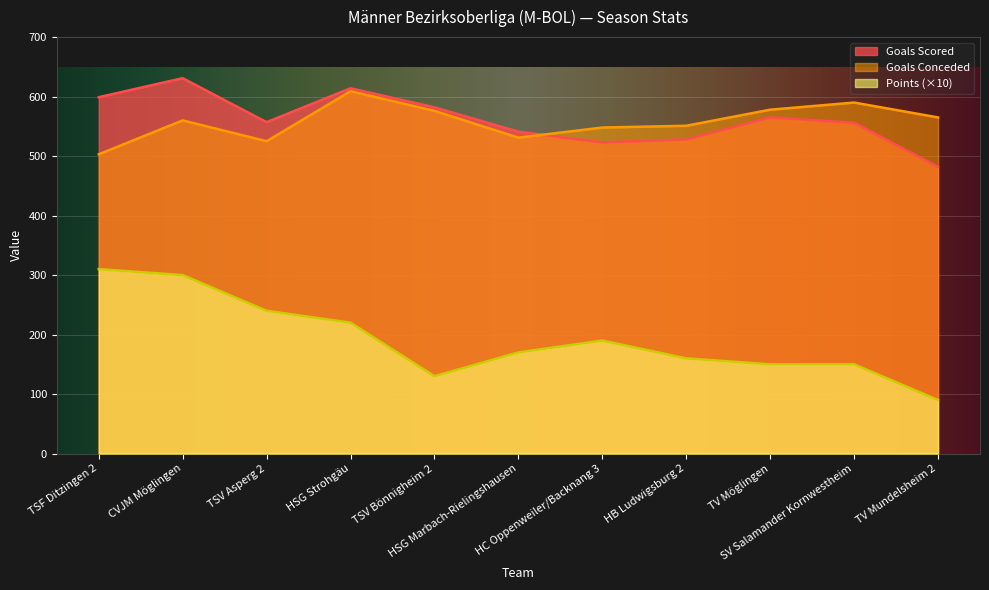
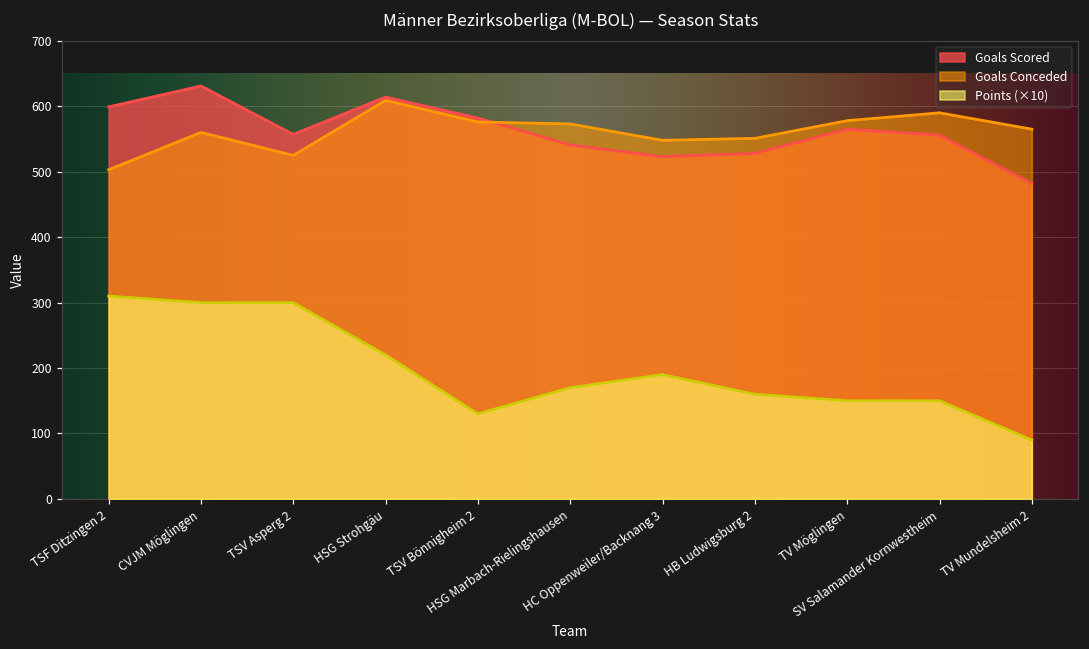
Points (×10), TSV Asperg 2: 240 -> 300
Goals Conceded, HSG Marbach-Rielingshausen: 530 -> 570
